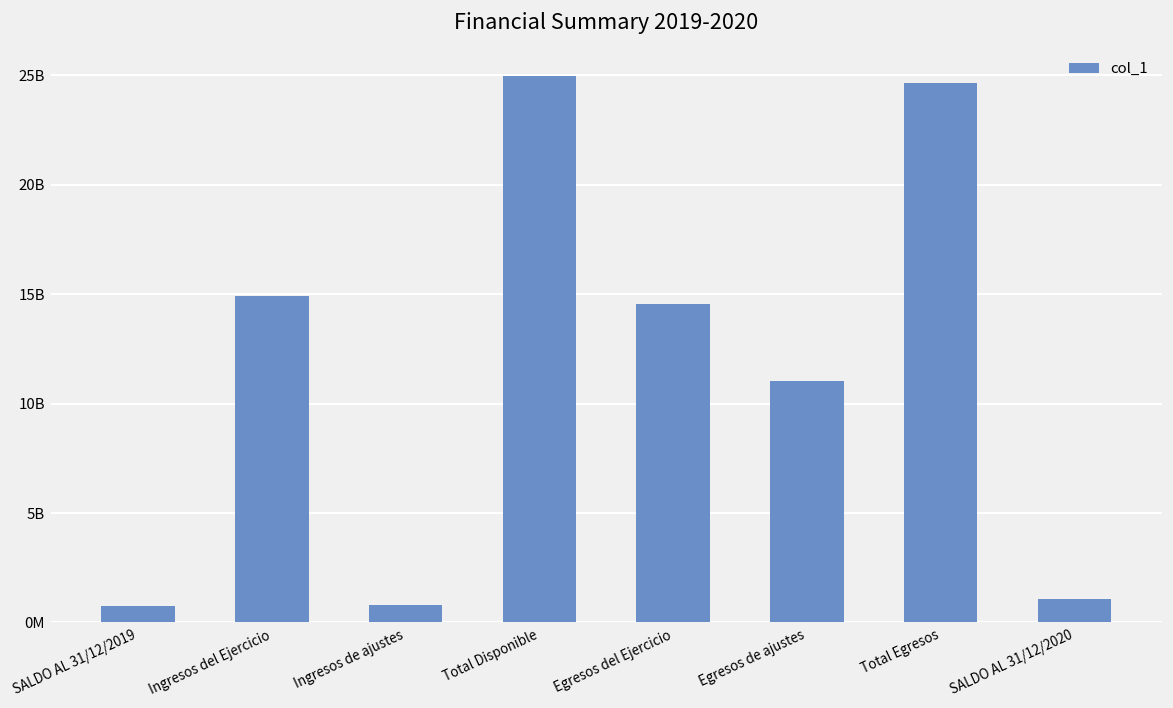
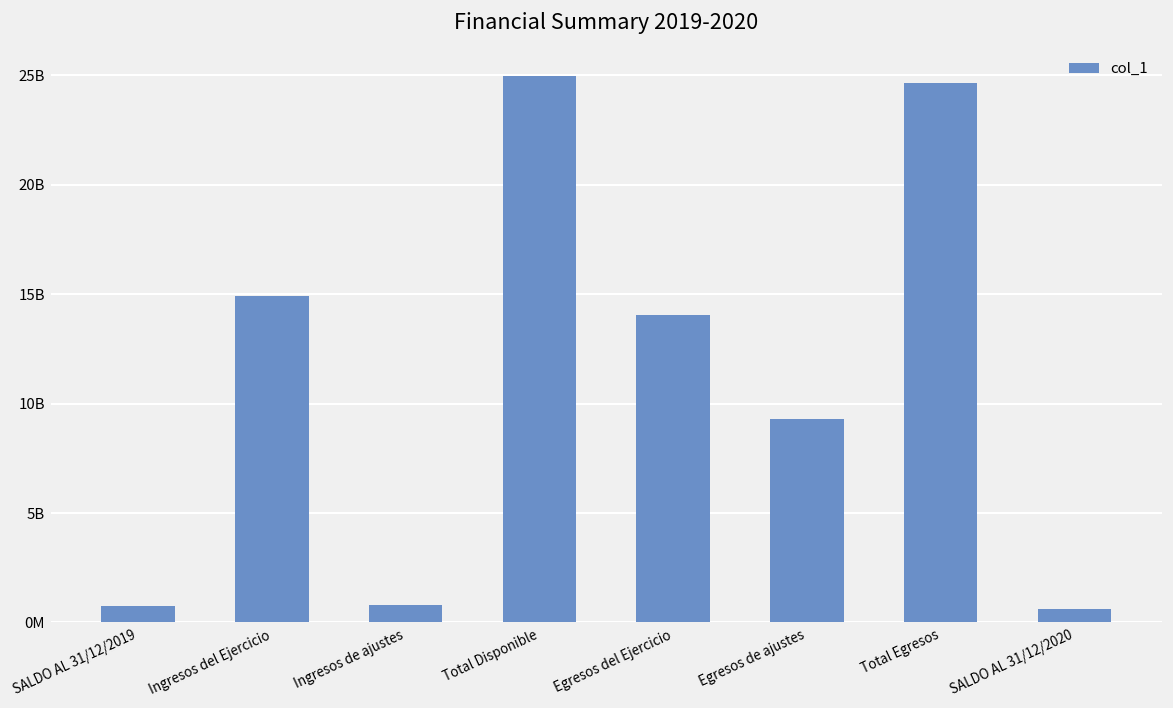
Egresos del Ejercicio: 14600000000 -> 14000000000
Egresos de ajustes: 11000000000 -> 9300000000
SALDO AL 31/12/2020: 1100000000 -> 600000000
